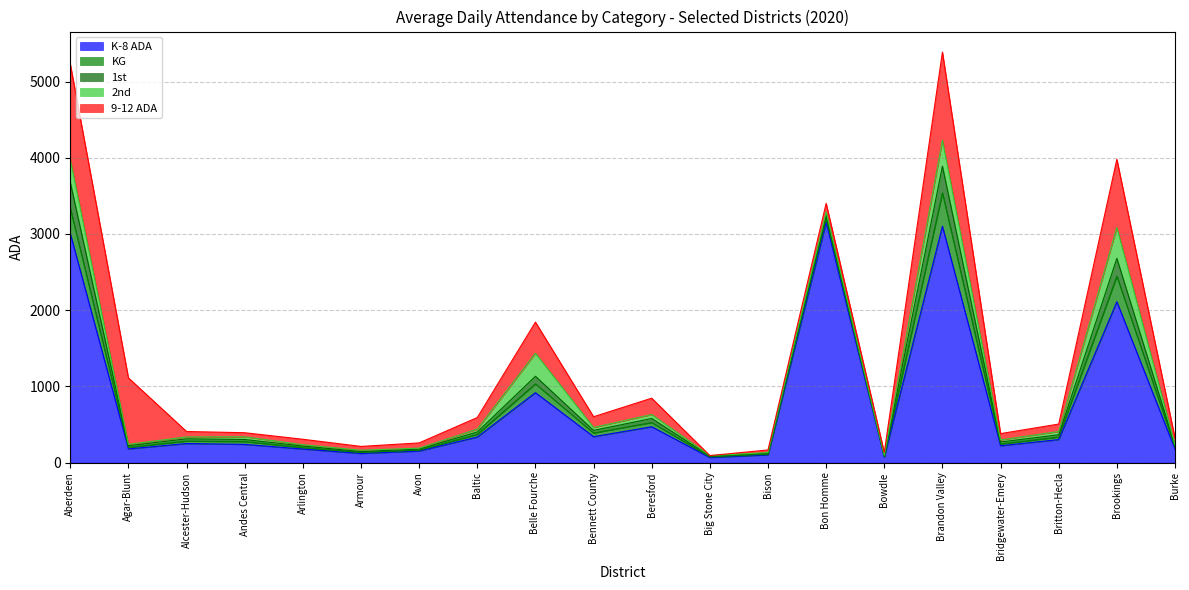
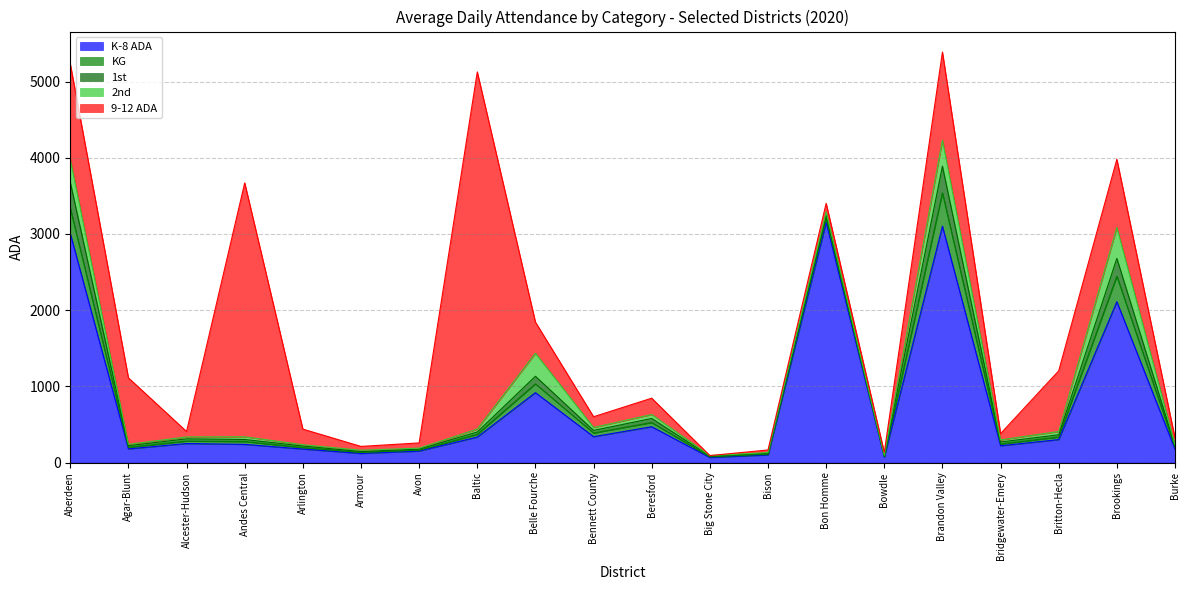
9-12 ADA, Andes Central: 100 -> 3300
9-12 ADA, Arlington: 100 -> 200
9-12 ADA, Baltic: 200 -> 4700
9-12 ADA, Britton-Hecla: 100 -> 800
